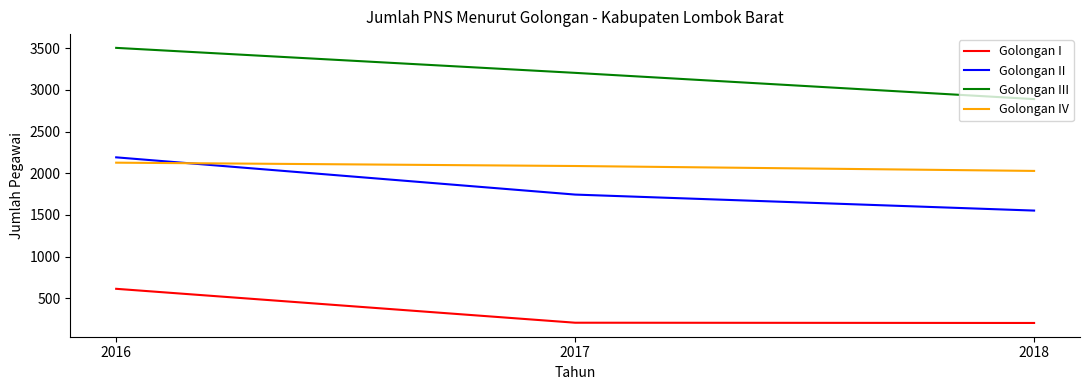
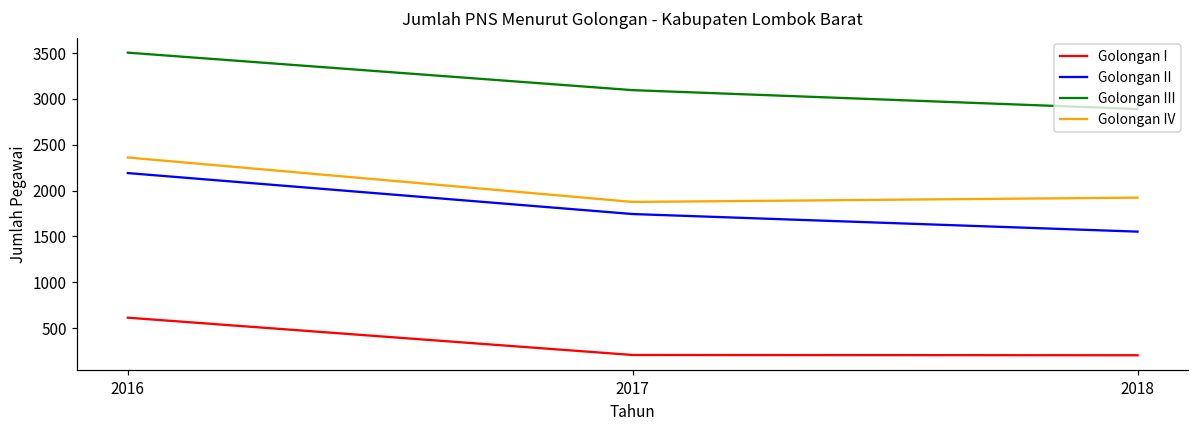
Golongan IV, 2016: 2100 -> 2400
Golongan III, 2017: 3200 -> 3100
Golongan IV, 2017: 2100 -> 1900
Golongan IV, 2018: 2000 -> 1900
